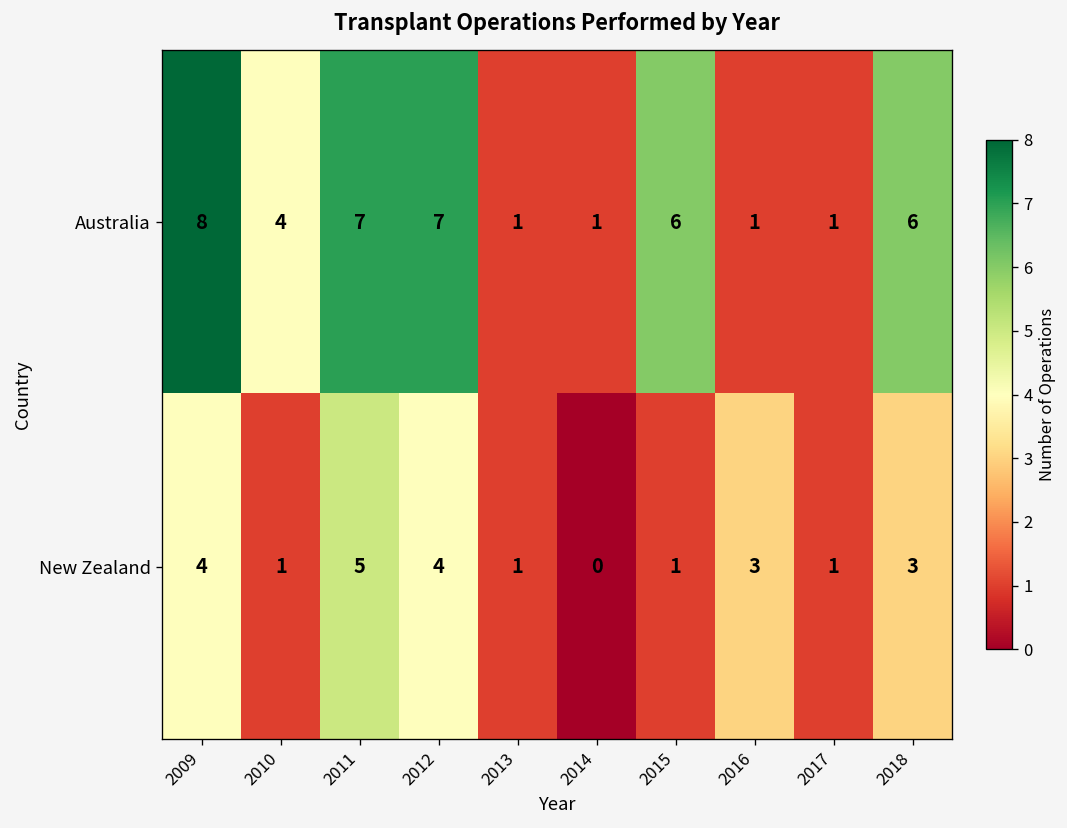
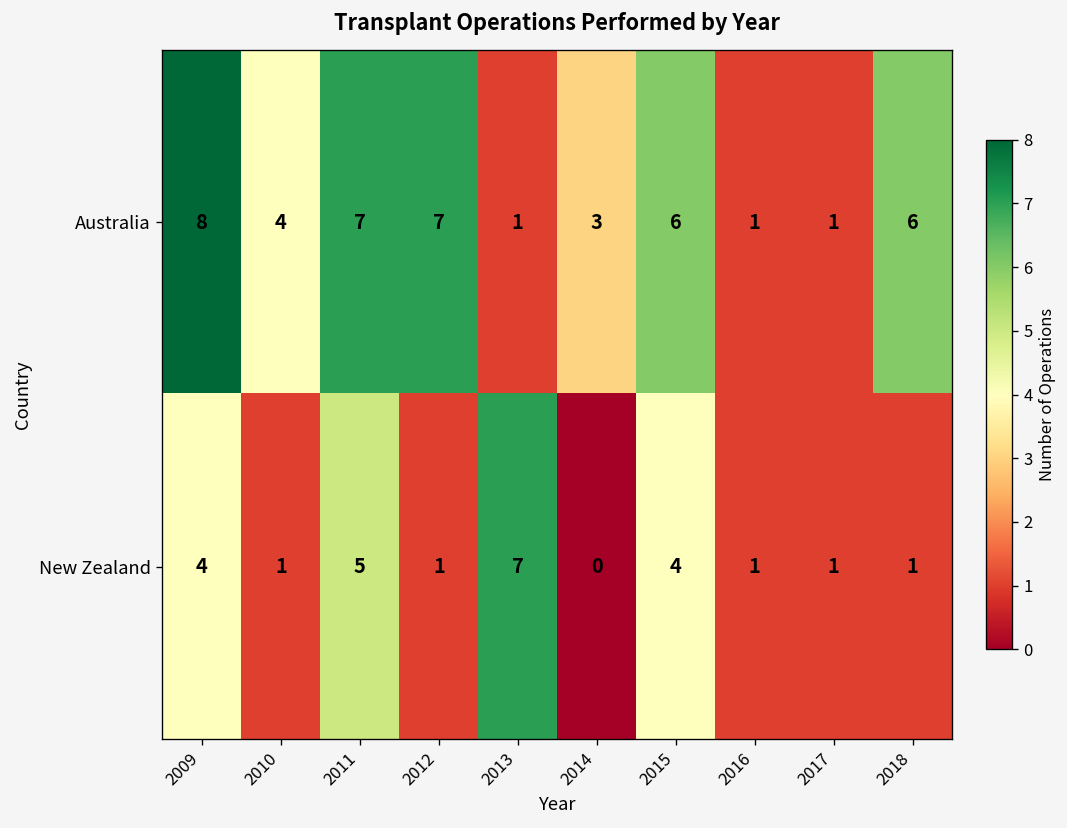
Australia, 2014: 1 -> 3
New Zealand, 2012: 4 -> 1
New Zealand, 2013: 1 -> 7
New Zealand, 2015: 1 -> 4
New Zealand, 2016: 3 -> 1
New Zealand, 2018: 3 -> 1
